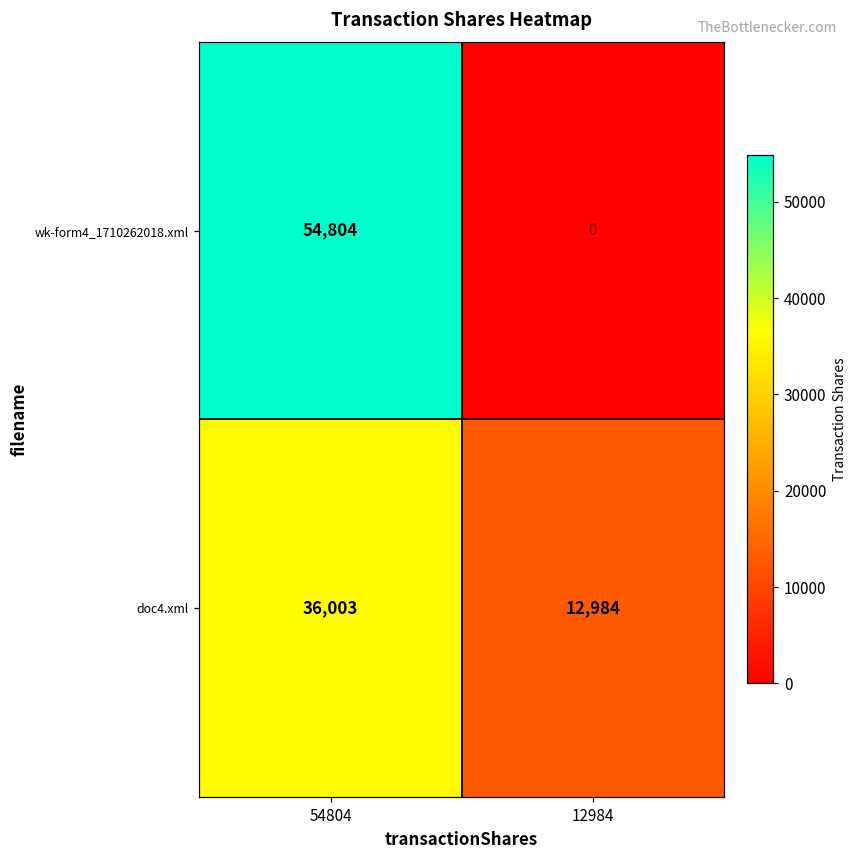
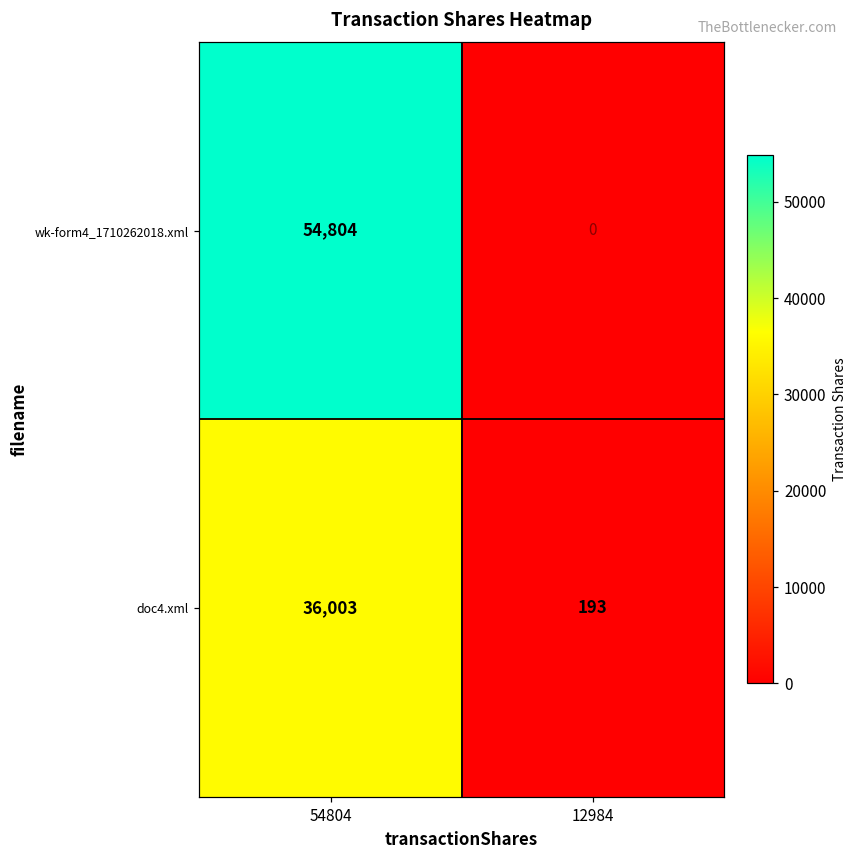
doc4.xml, 12984: 12,984 -> 193
